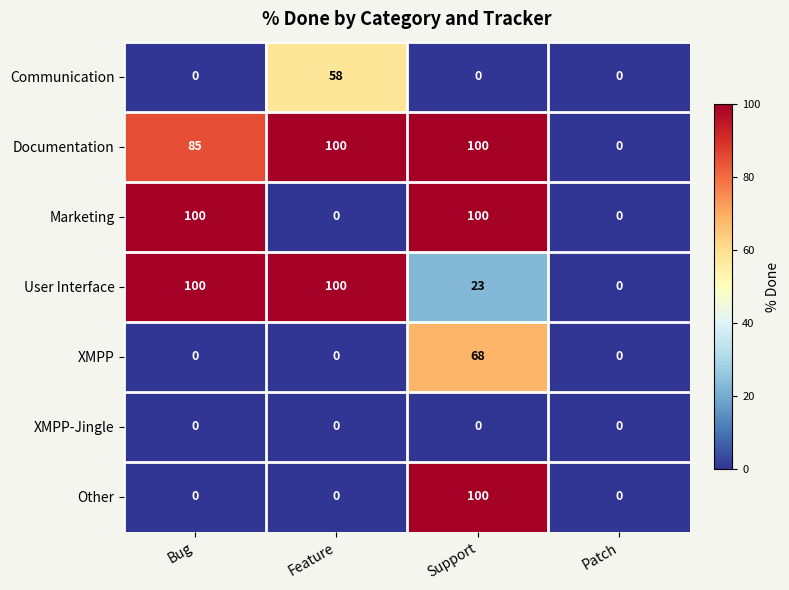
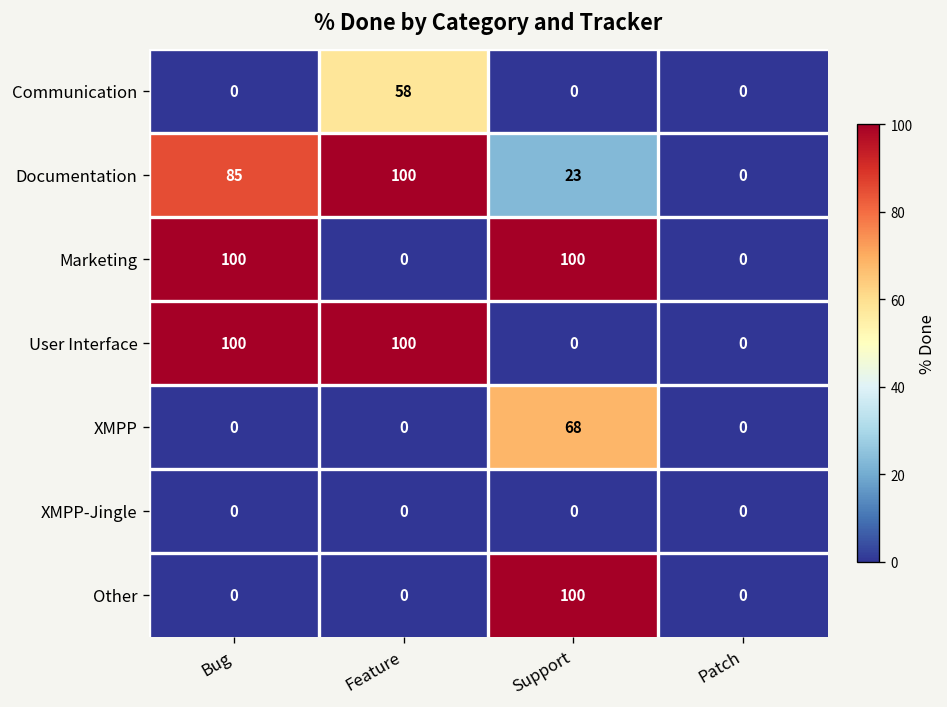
Documentation, Support: 100 -> 23
User Interface, Support: 23 -> 0
